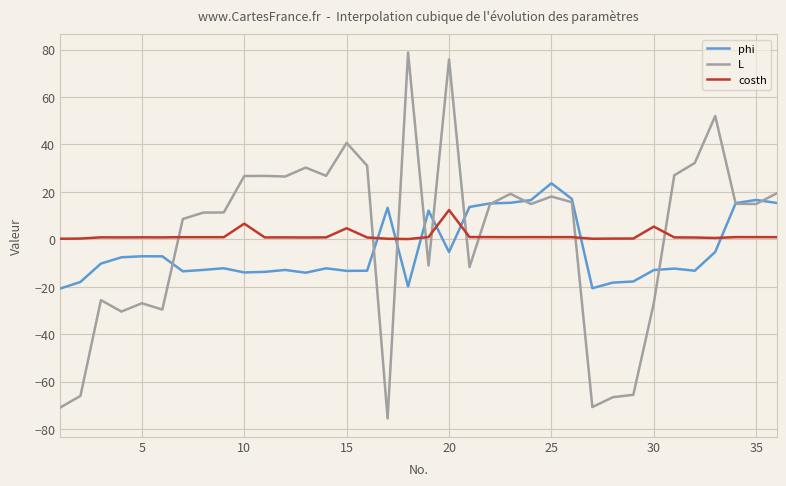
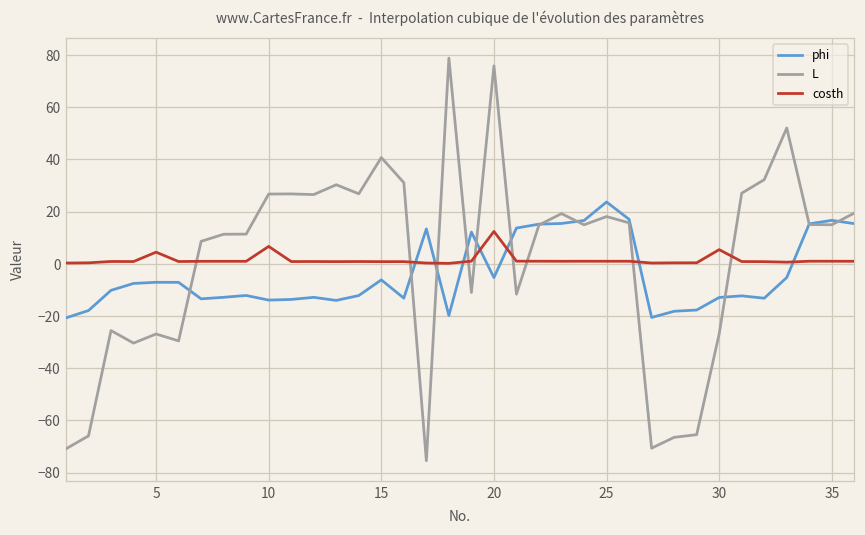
costh, 5: 1 -> 4
phi, 15: -13 -> -6
costh, 15: 5 -> 1
